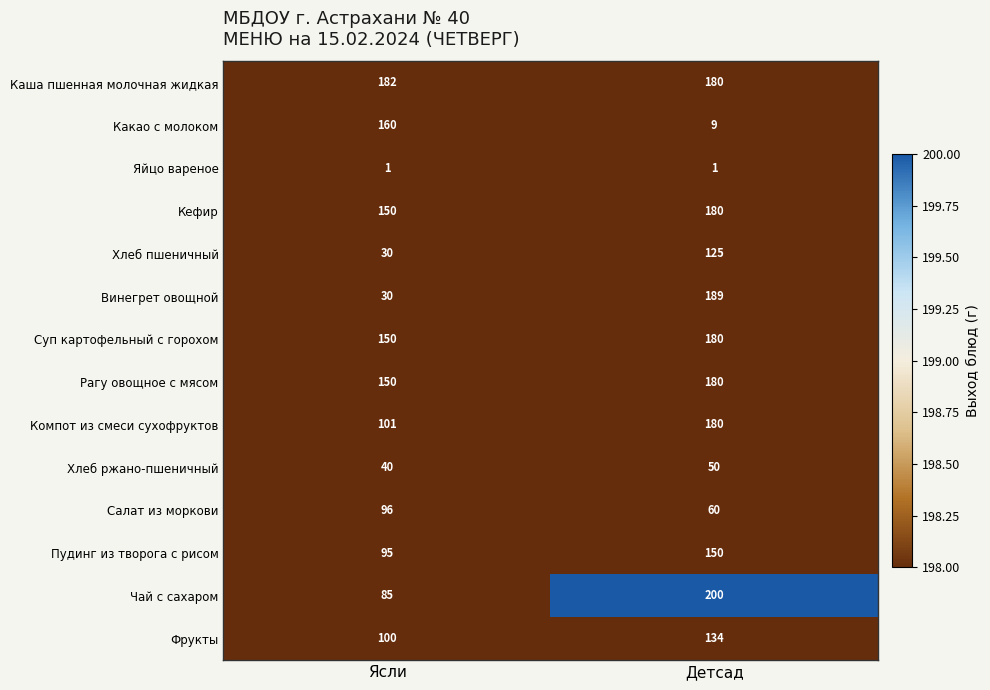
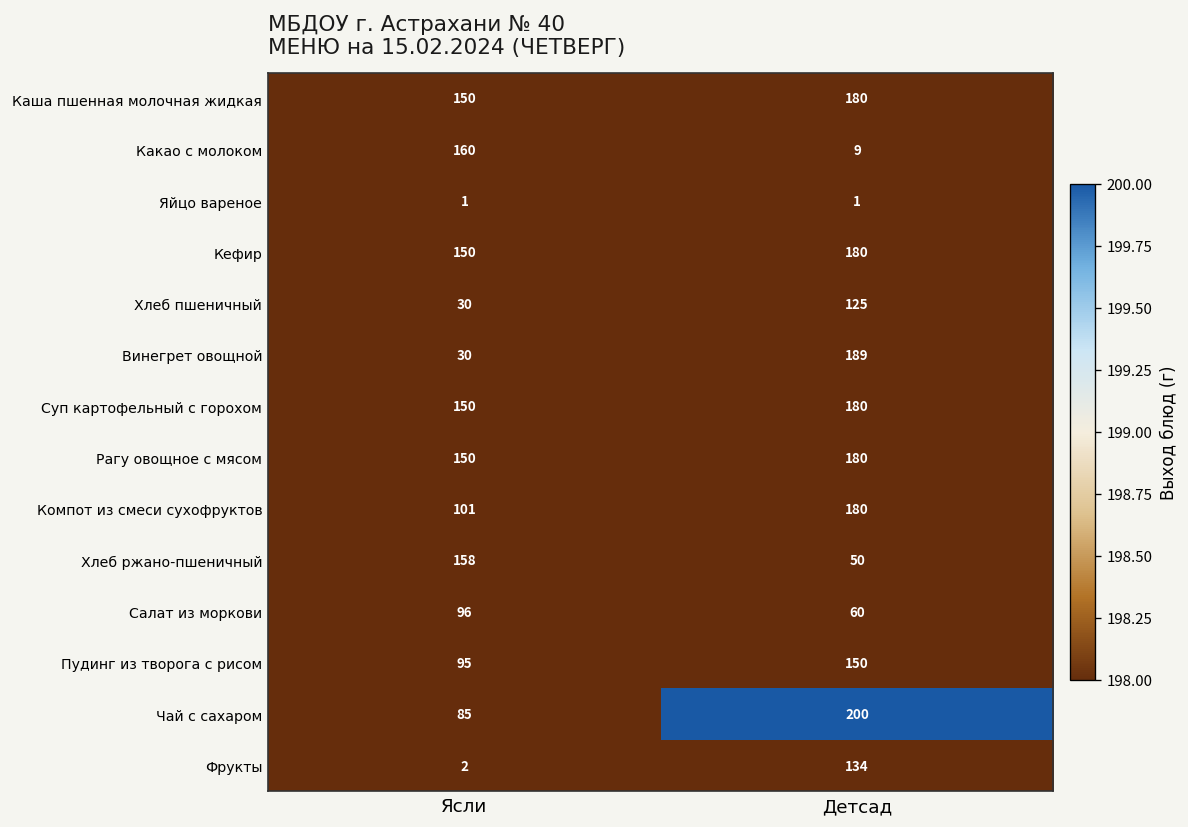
Каша пшенная молочная жидкая, Ясли: 182 -> 150
Хлеб ржано-пшеничный, Ясли: 40 -> 158
Фрукты, Ясли: 100 -> 2
